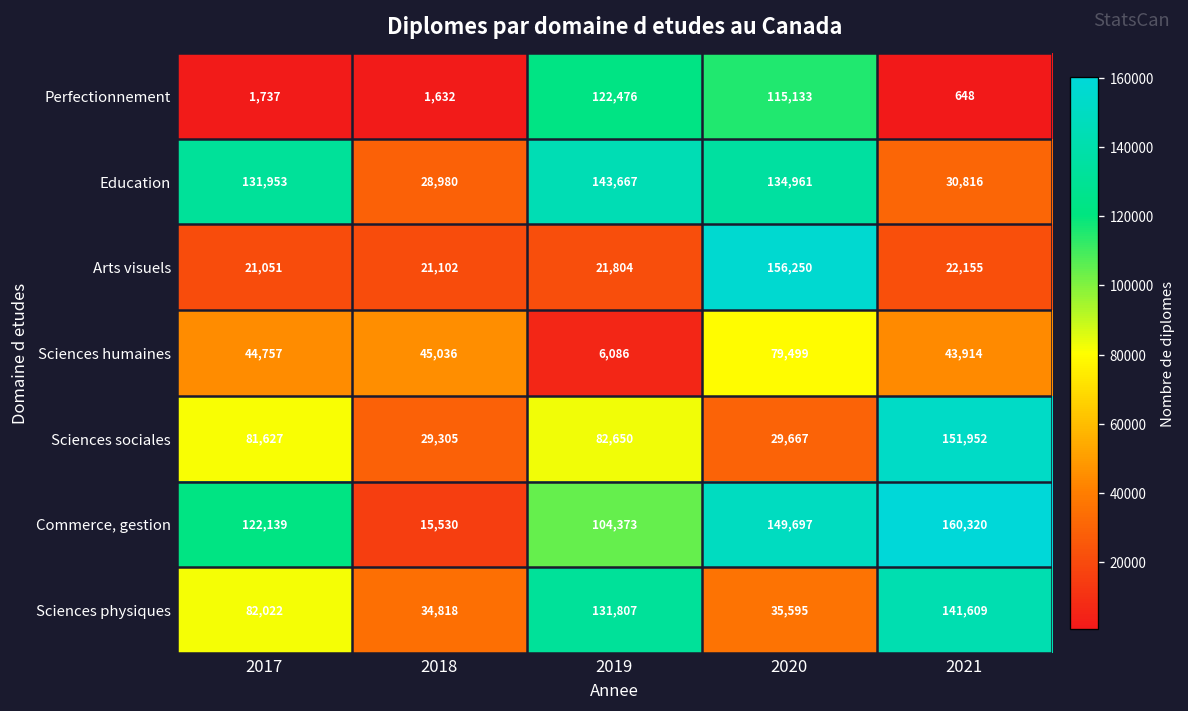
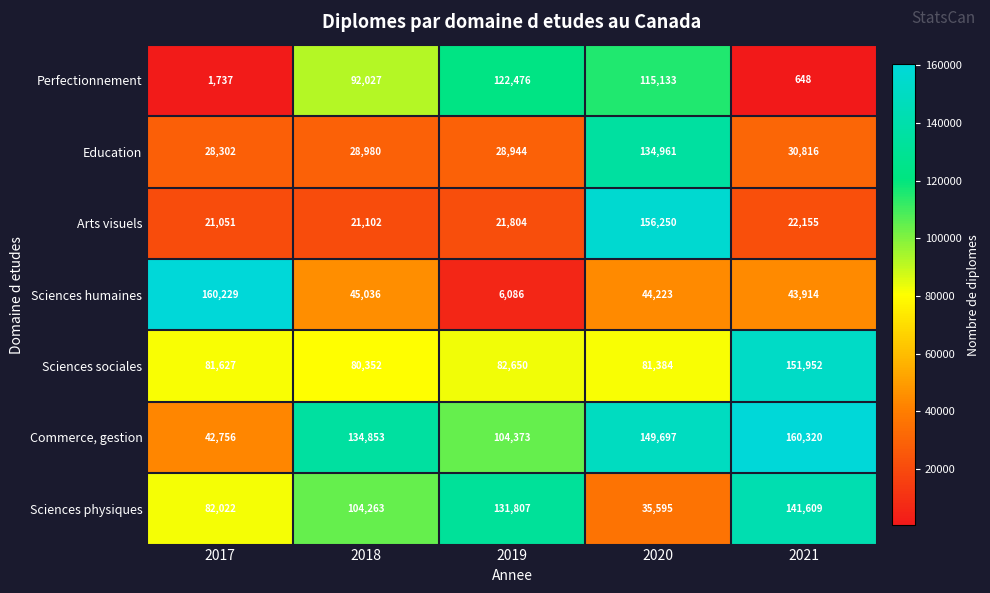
Perfectionnement, 2018: 1,632 -> 92,027
Education, 2017: 131,953 -> 28,302
Education, 2019: 143,667 -> 28,944
Sciences humaines, 2017: 44,757 -> 160,229
Sciences humaines, 2020: 79,499 -> 44,223
Sciences sociales, 2018: 29,305 -> 80,352
Sciences sociales, 2020: 29,667 -> 81,384
Commerce, gestion, 2017: 122,139 -> 42,756
Commerce, gestion, 2018: 15,530 -> 134,853
Sciences physiques, 2018: 34,818 -> 104,263
